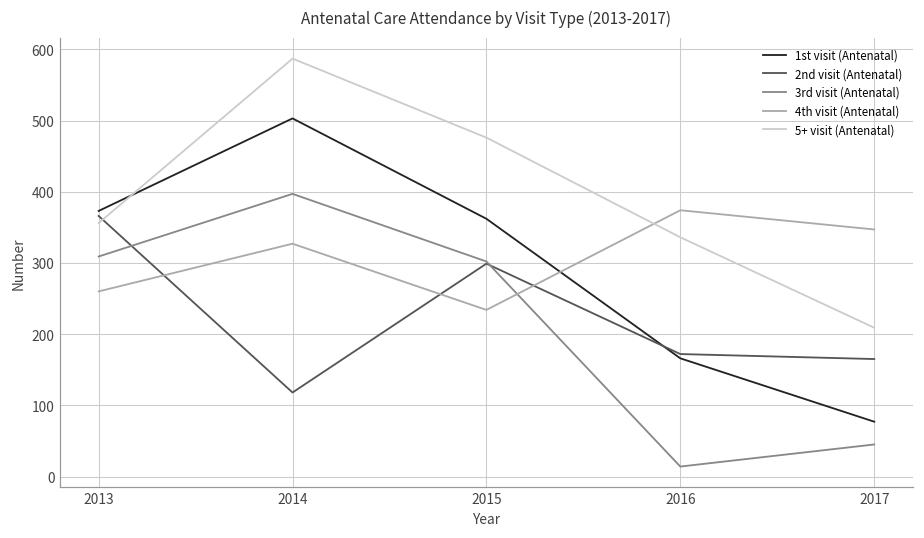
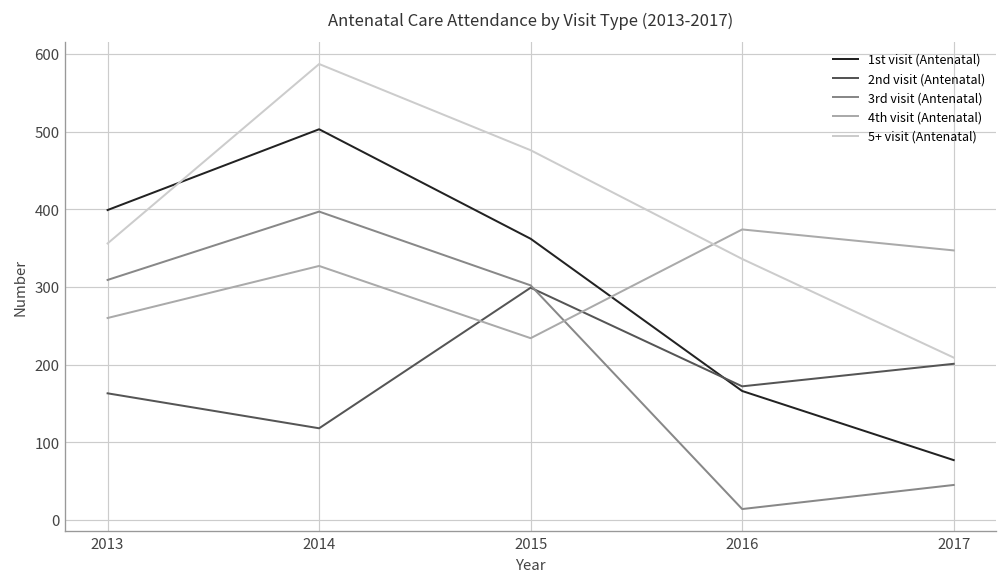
1st visit (Antenatal), 2013: 370 -> 400
2nd visit (Antenatal), 2013: 370 -> 160
2nd visit (Antenatal), 2017: 170 -> 200
